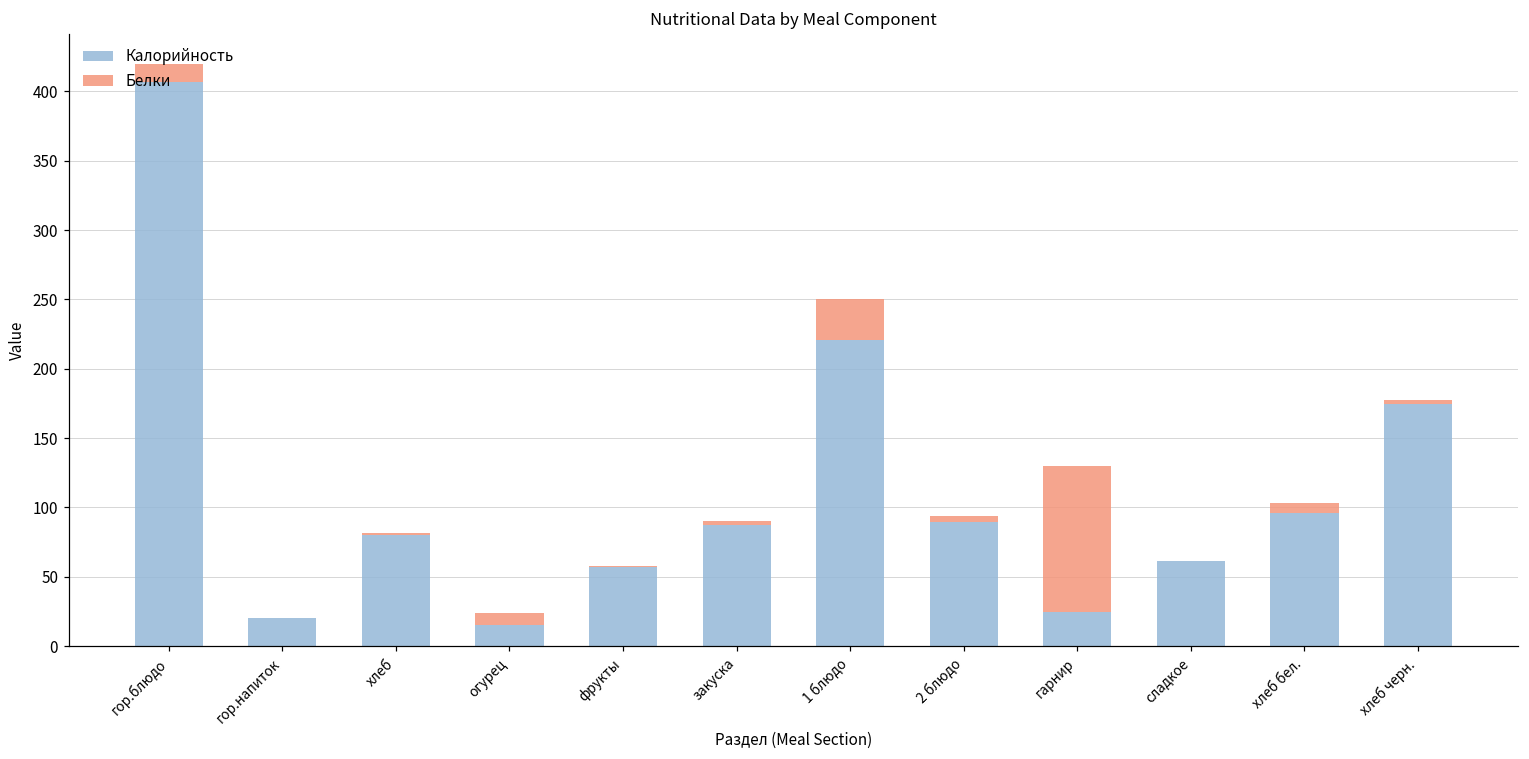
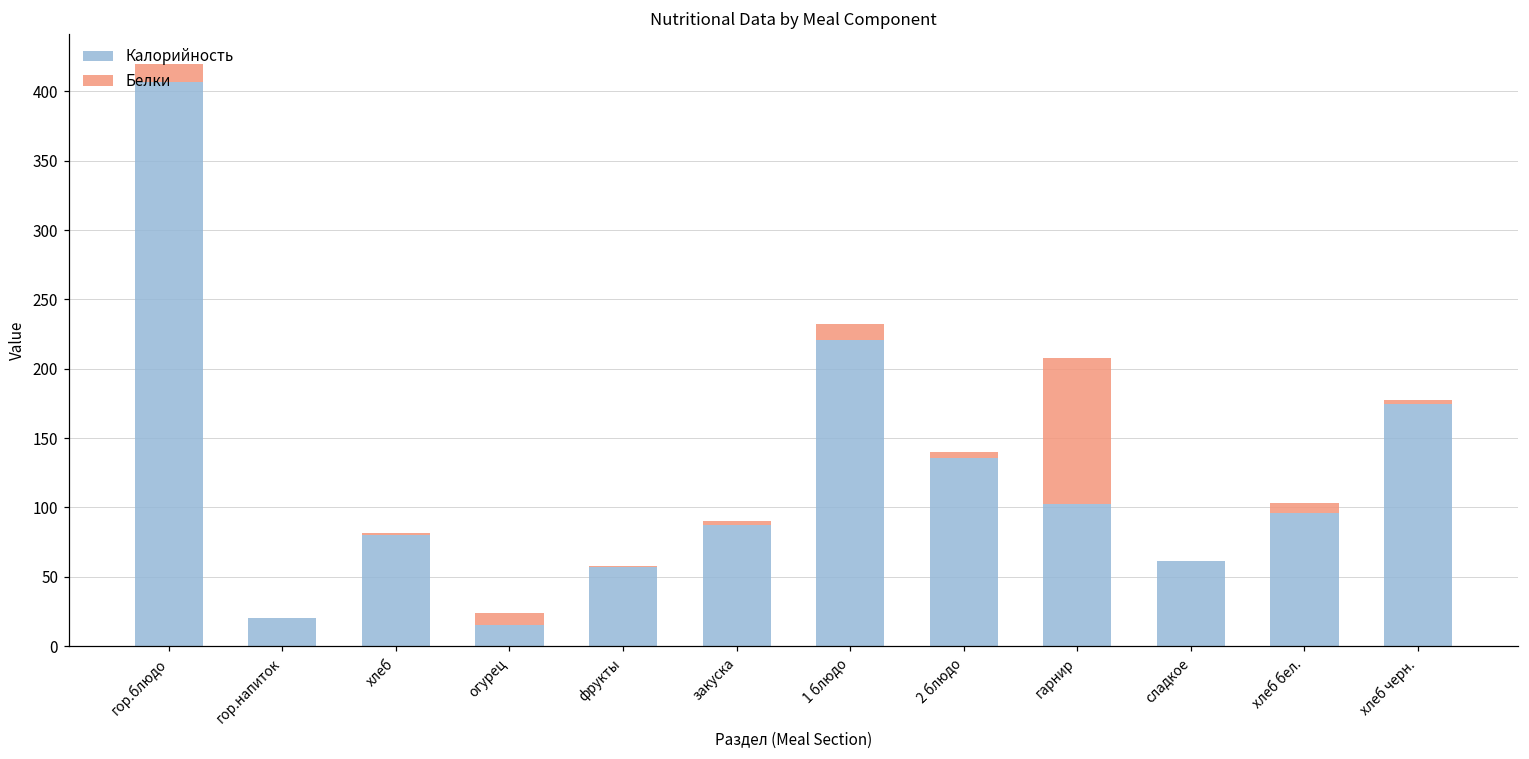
Белки, 1 блюдо: 30 -> 11
Калорийность, 2 блюдо: 89 -> 136
Калорийность, гарнир: 25 -> 103
